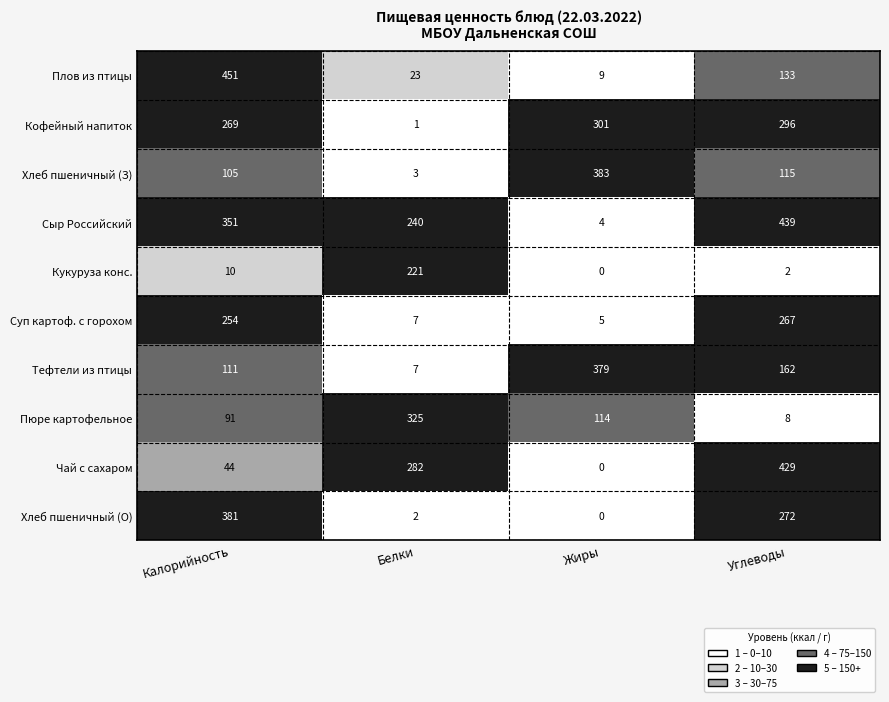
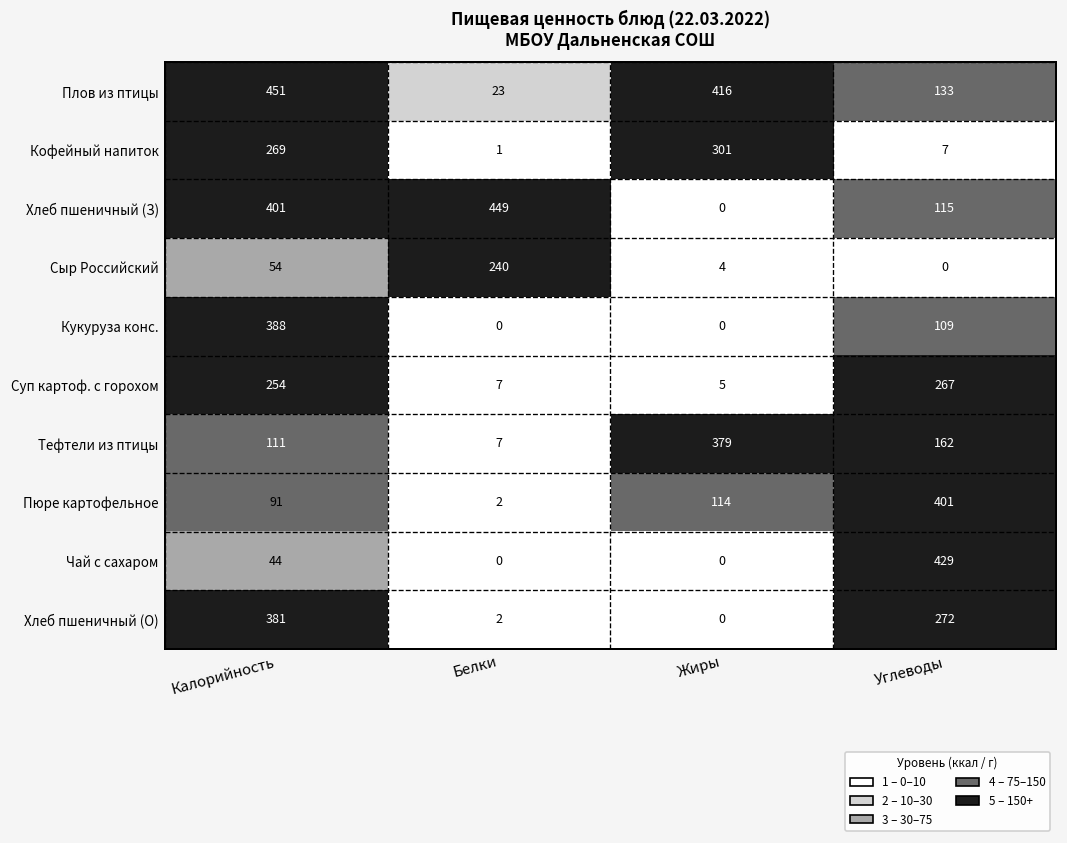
Плов из птицы, Жиры: 9 -> 416
Кофейный напиток, Углеводы: 296 -> 7
Хлеб пшеничный (З), Калорийность: 105 -> 401
Хлеб пшеничный (З), Белки: 3 -> 449
Хлеб пшеничный (З), Жиры: 383 -> 0
Сыр Российский, Калорийность: 351 -> 54
Сыр Российский, Углеводы: 439 -> 0
Кукуруза конс., Калорийность: 10 -> 388
Кукуруза конс., Белки: 221 -> 0
Кукуруза конс., Углеводы: 2 -> 109
Пюре картофельное, Белки: 325 -> 2
Пюре картофельное, Углеводы: 8 -> 401
Чай с сахаром, Белки: 282 -> 0
